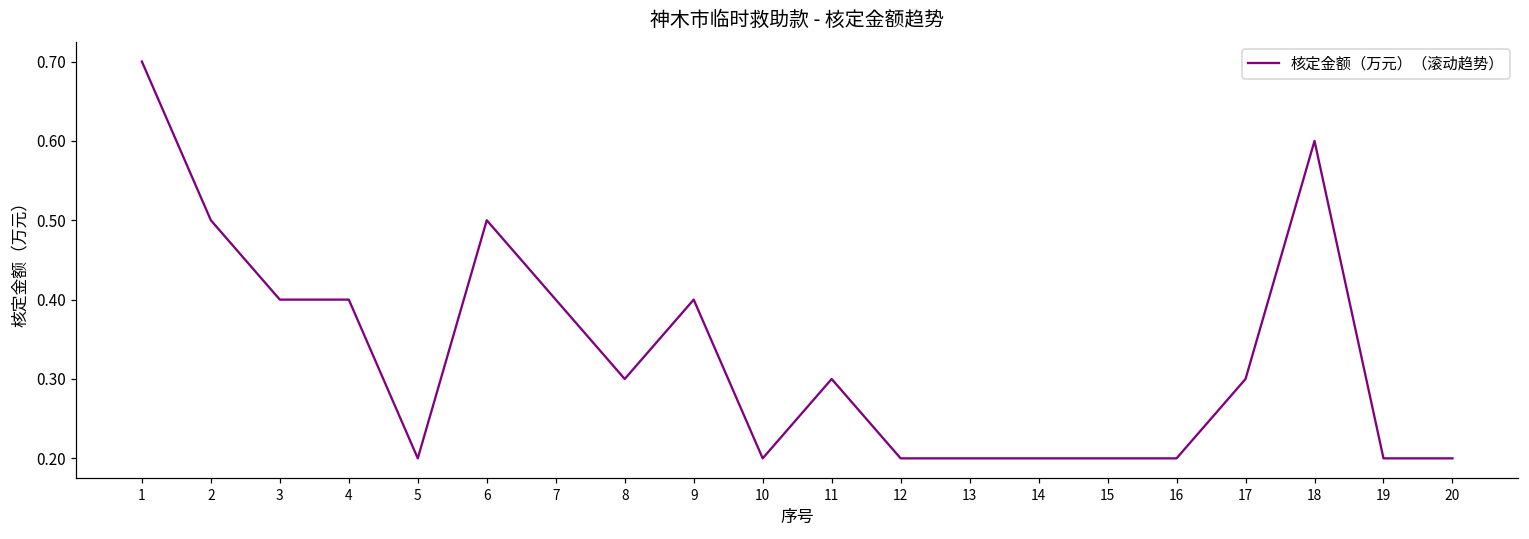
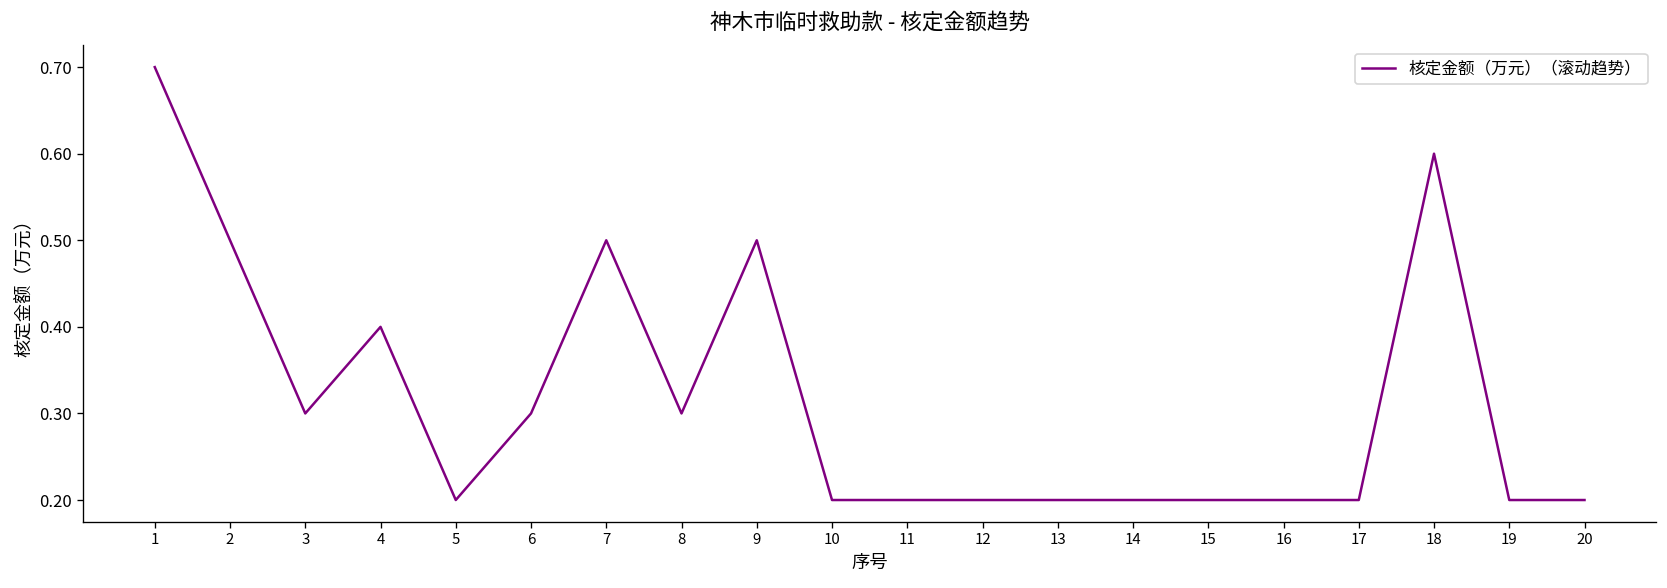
3: 0.4 -> 0.3
6: 0.5 -> 0.3
7: 0.4 -> 0.5
9: 0.4 -> 0.5
11: 0.3 -> 0.2
17: 0.3 -> 0.2
